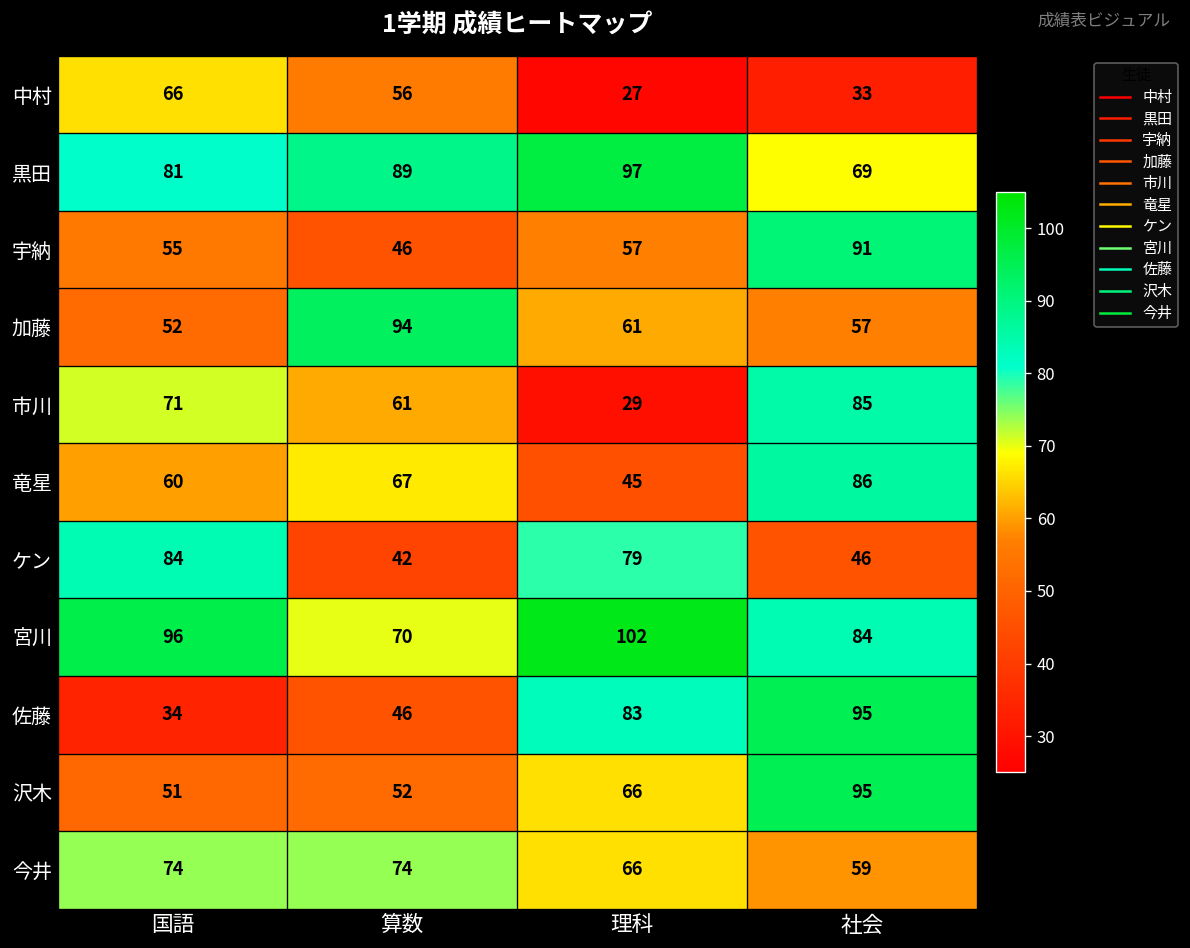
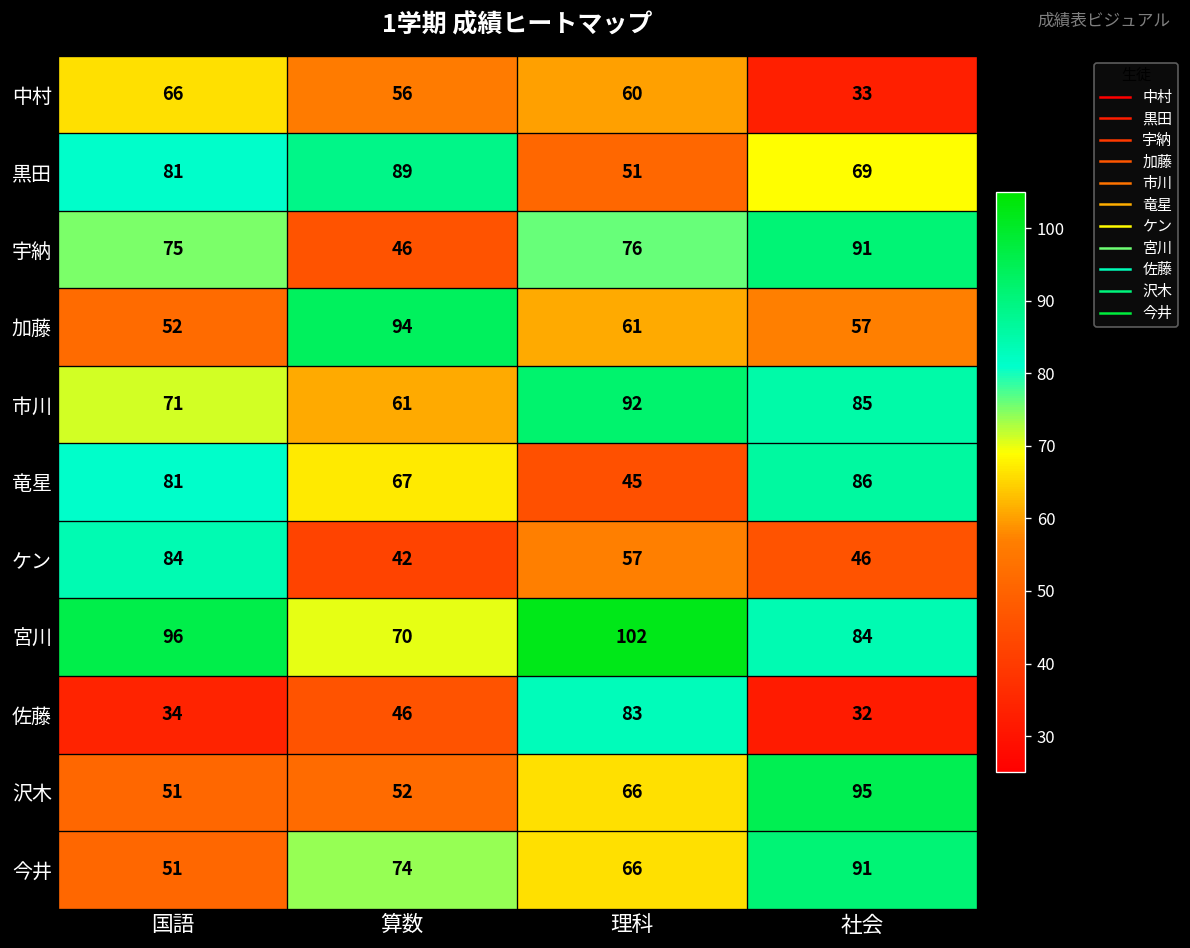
中村, 理科: 27 -> 60
黒田, 理科: 97 -> 51
宇納, 国語: 55 -> 75
宇納, 理科: 57 -> 76
市川, 理科: 29 -> 92
竜星, 国語: 60 -> 81
ケン, 理科: 79 -> 57
佐藤, 社会: 95 -> 32
今井, 国語: 74 -> 51
今井, 社会: 59 -> 91
